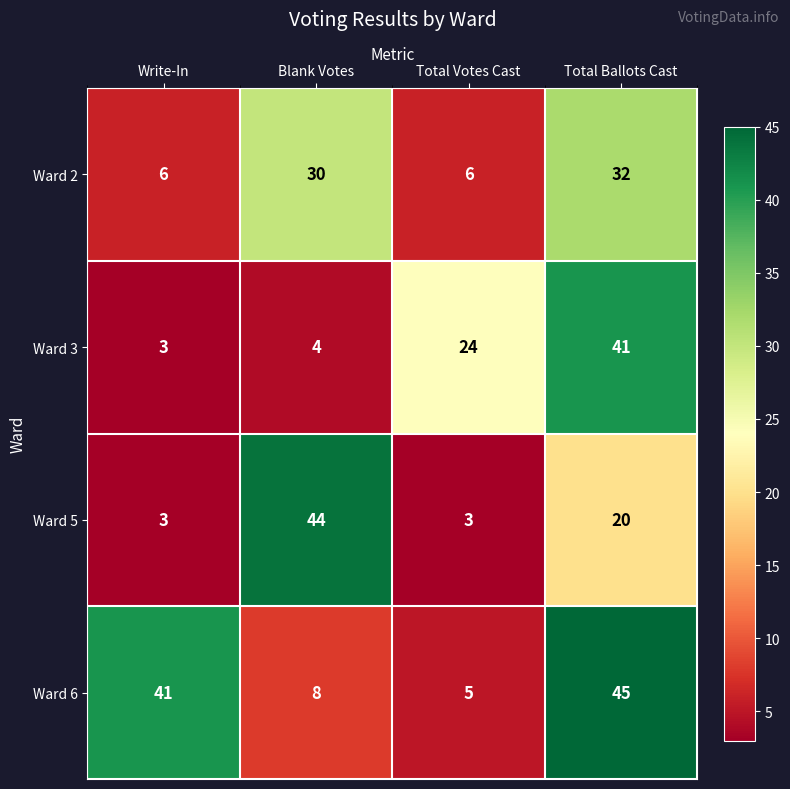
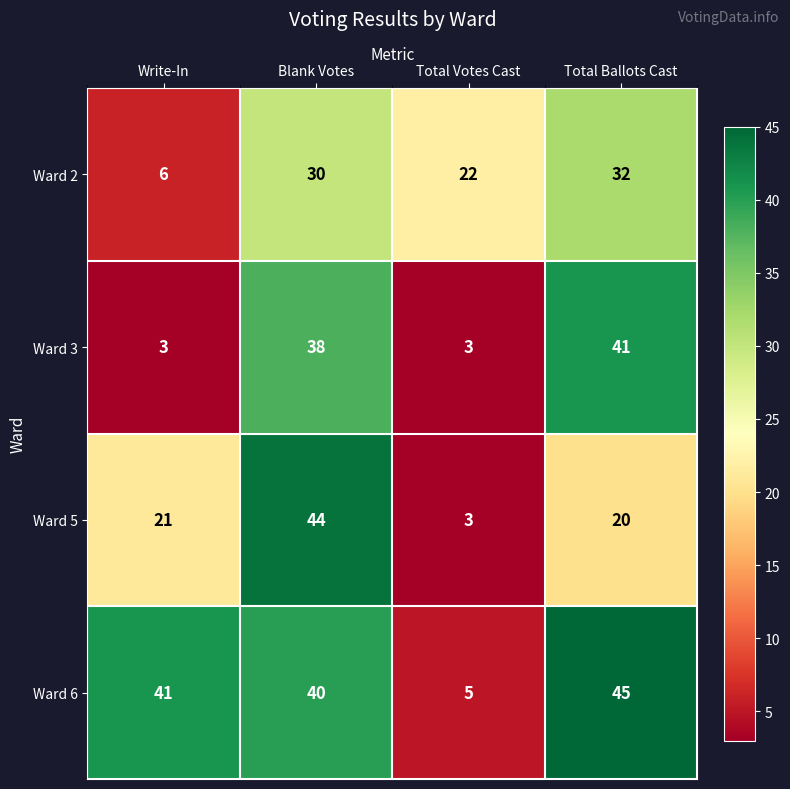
Ward 2, Total Votes Cast: 6 -> 22
Ward 3, Blank Votes: 4 -> 38
Ward 3, Total Votes Cast: 24 -> 3
Ward 5, Write-In: 3 -> 21
Ward 6, Blank Votes: 8 -> 40
